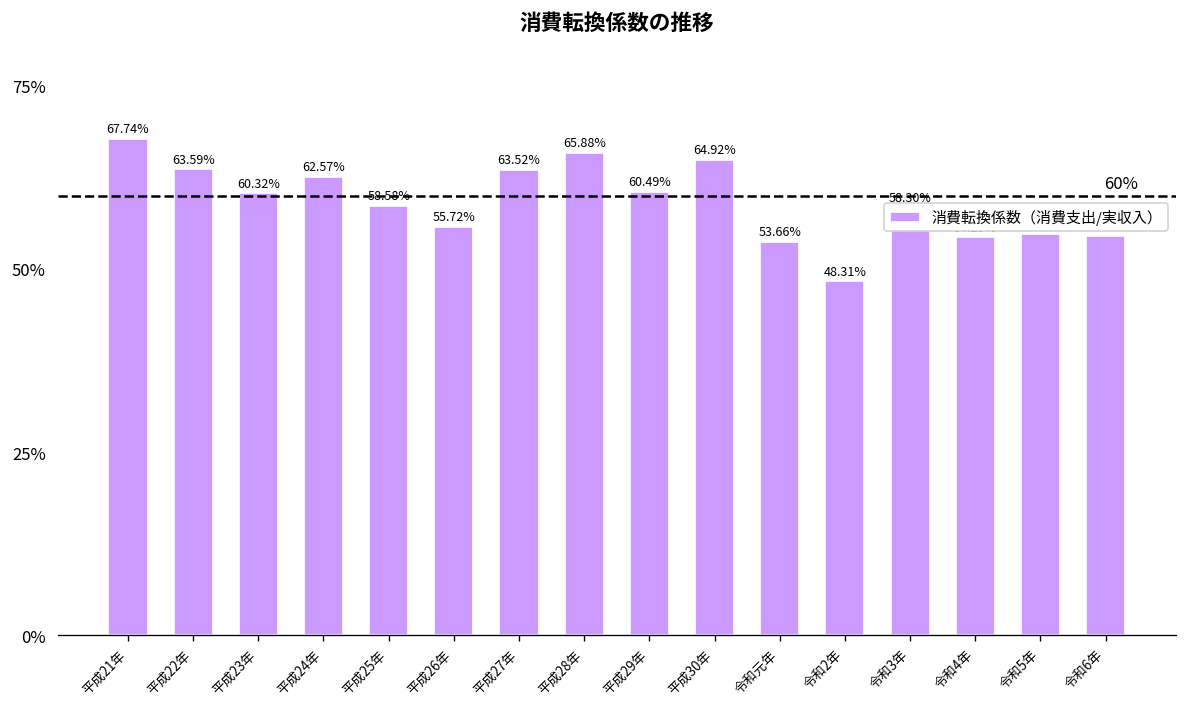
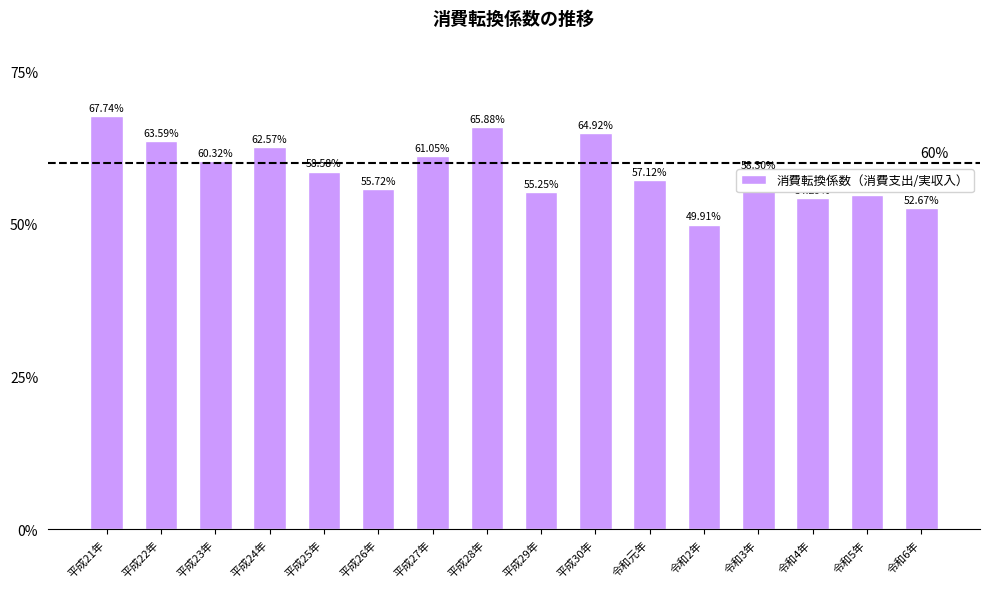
平成27年: 63.52% -> 61.05%
平成29年: 60.49% -> 55.25%
令和元年: 53.66% -> 57.12%
令和2年: 48.31% -> 49.91%
令和6年: 54% -> 53%
